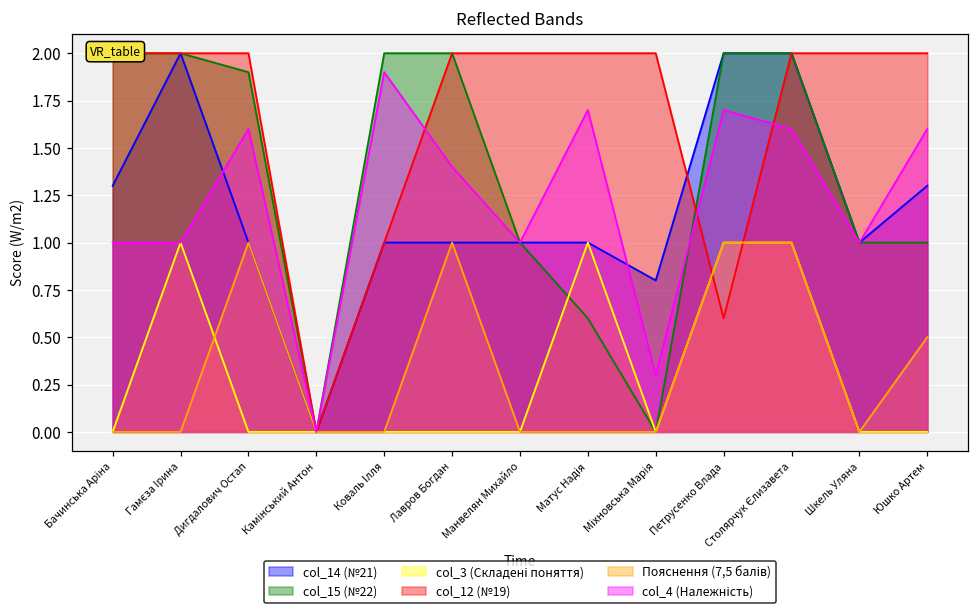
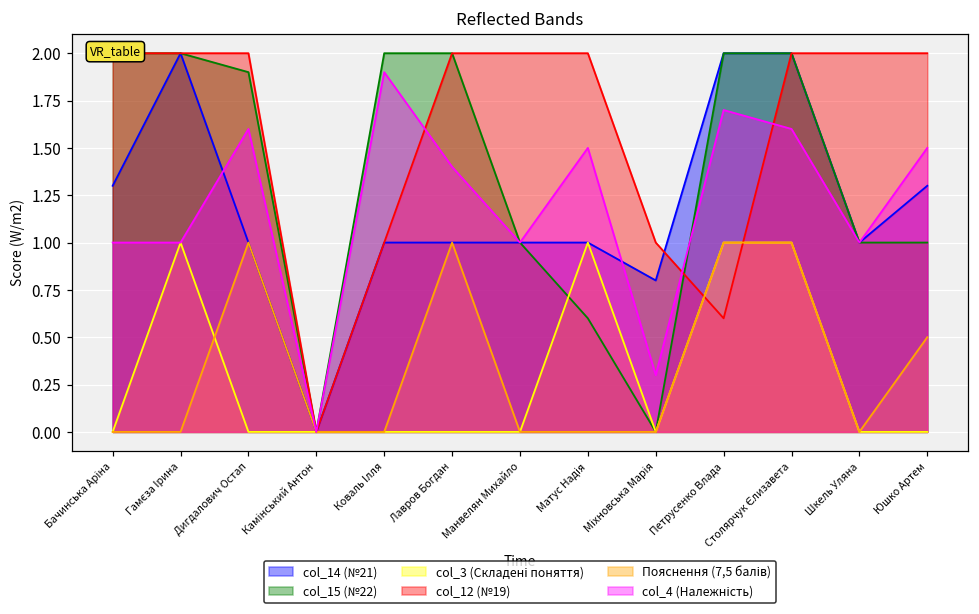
col_4 (Належність), Матус Надія: 1.7 -> 1.5
col_12 (№19), Міхновська Марія: 2 -> 1
col_4 (Належність), Юшко Артем: 1.6 -> 1.5
